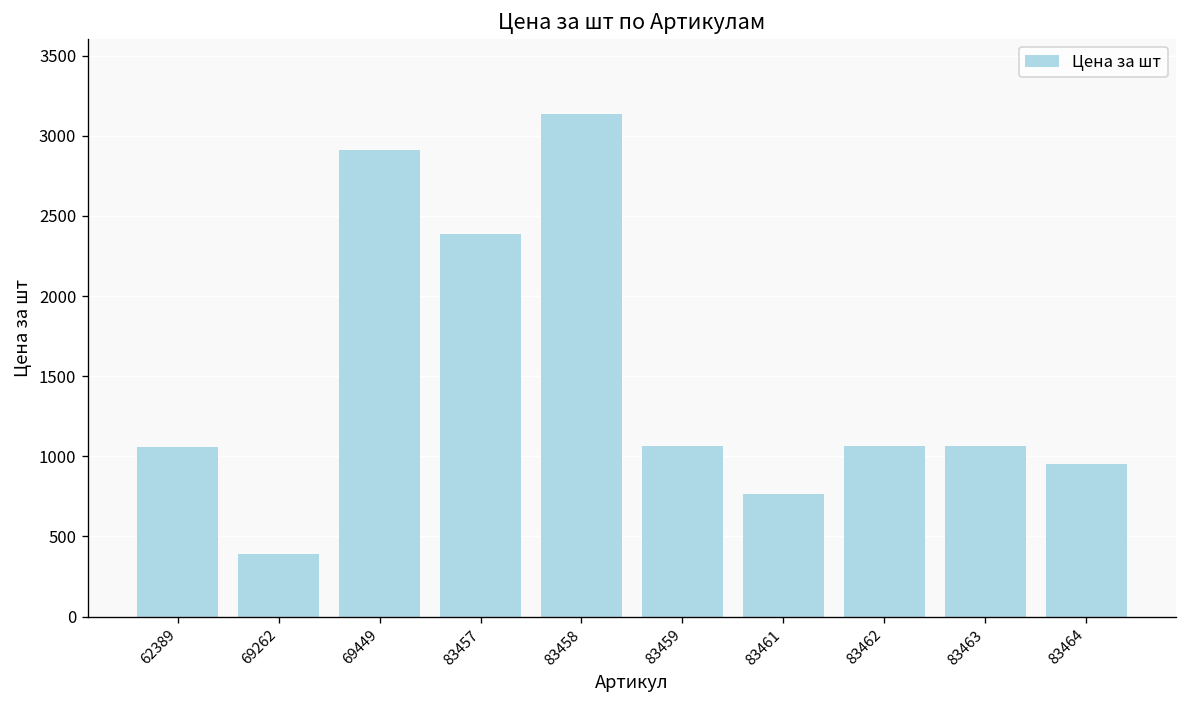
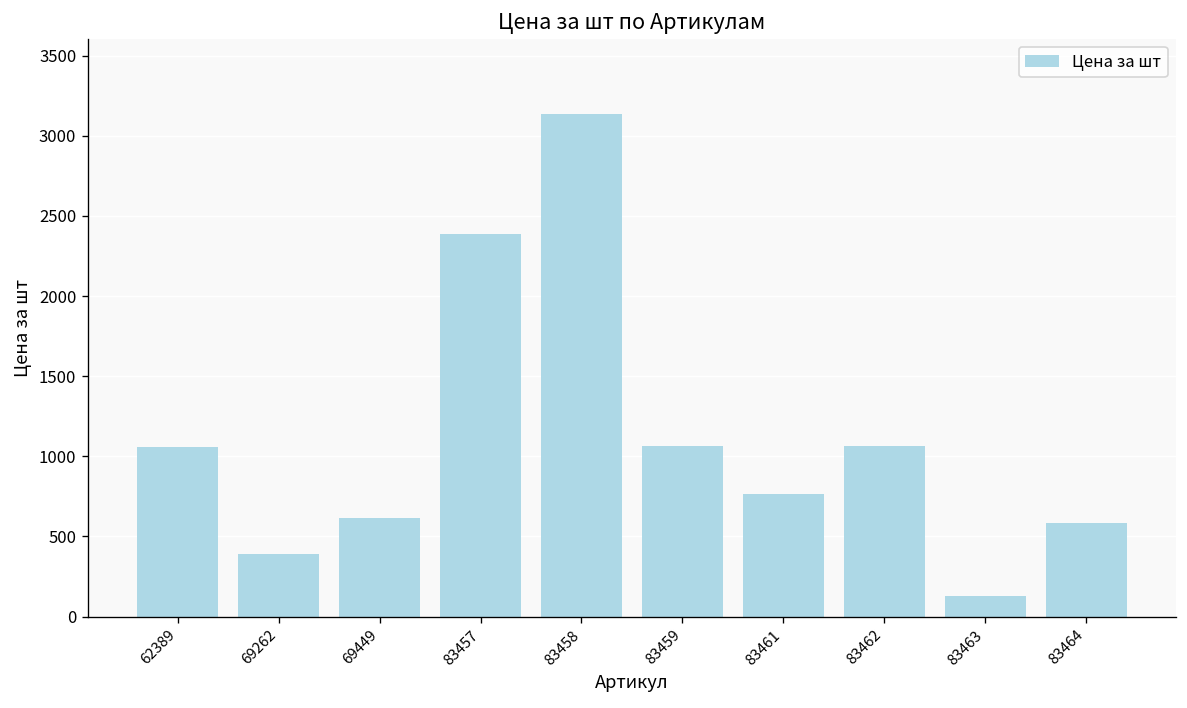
69449: 2910 -> 610
83463: 1060 -> 130
83464: 950 -> 580
